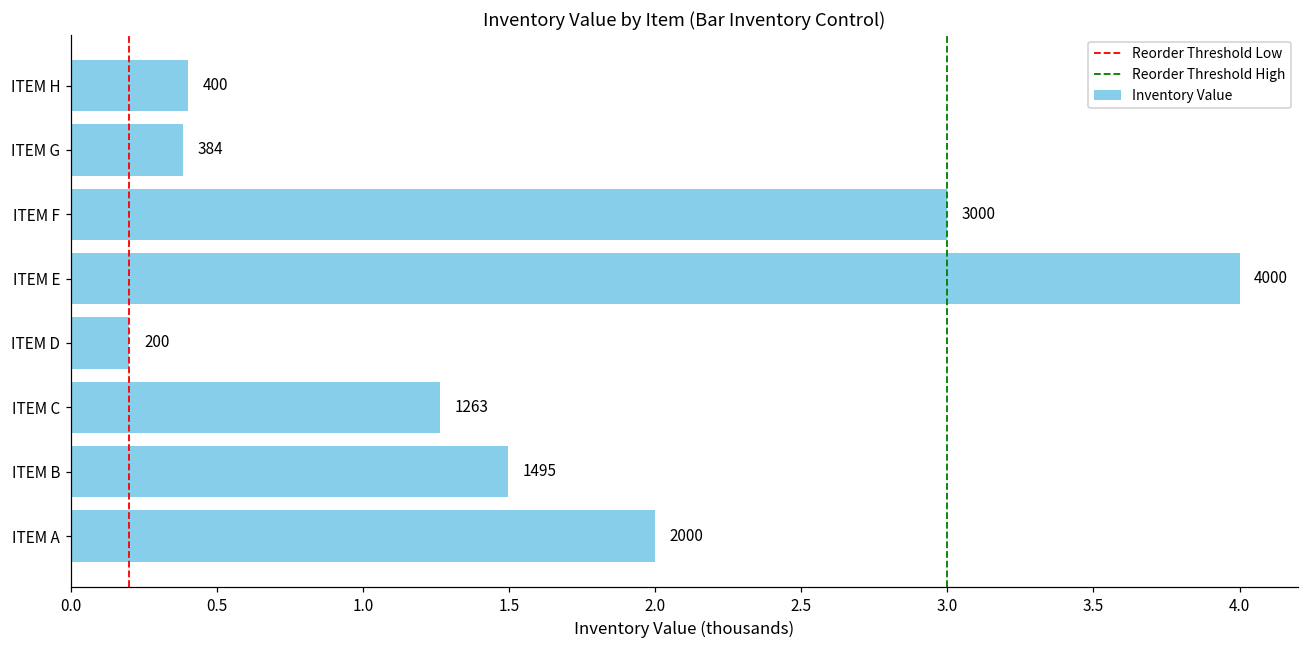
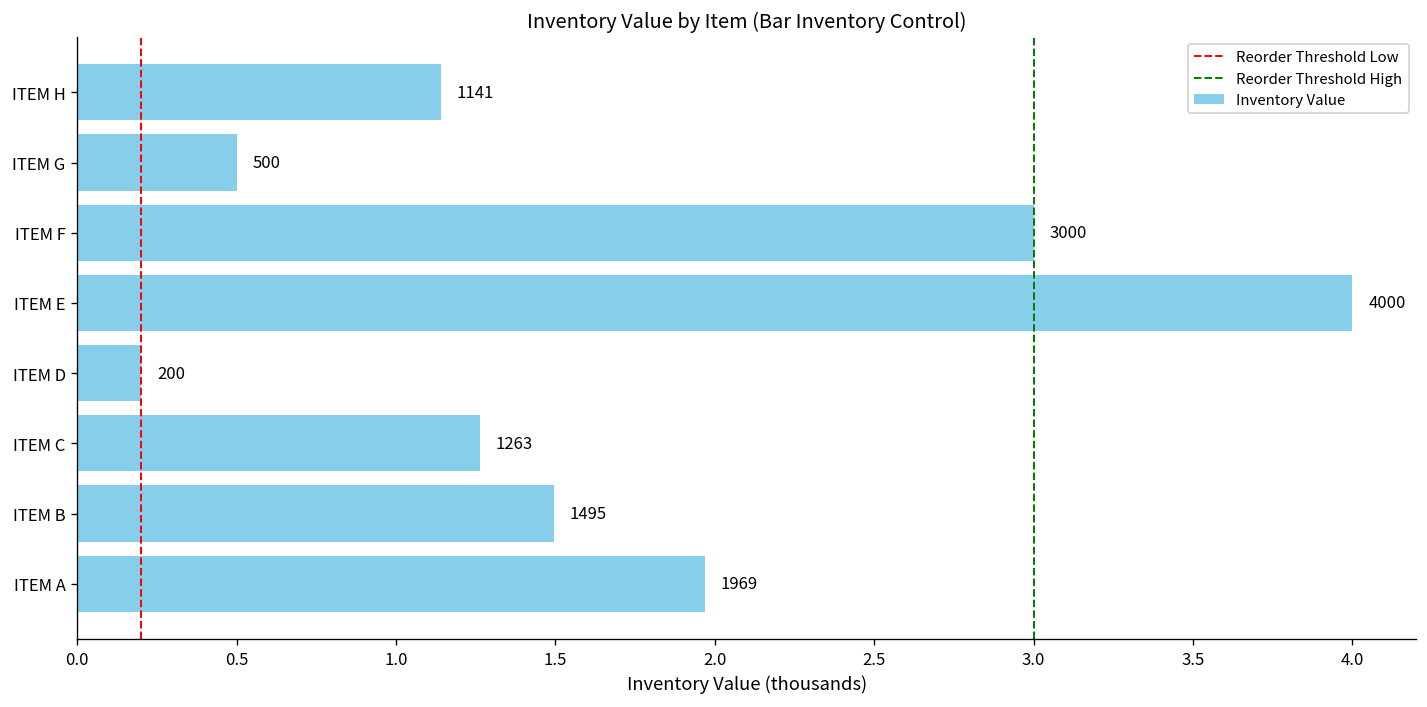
ITEM H: 400 -> 1141
ITEM G: 384 -> 500
ITEM A: 2000 -> 1969
